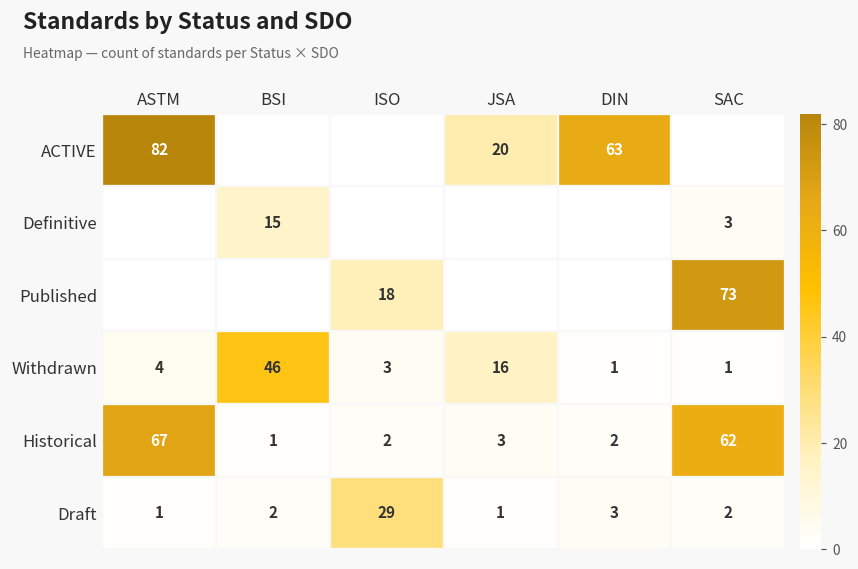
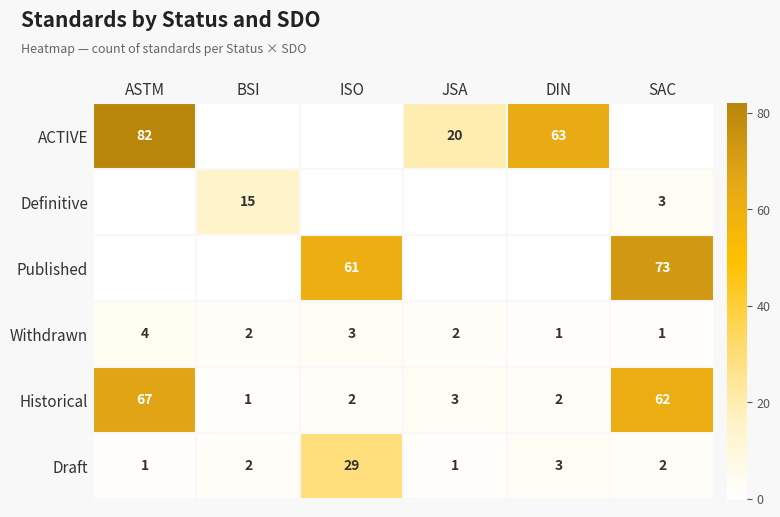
Published, ISO: 18 -> 61
Withdrawn, BSI: 46 -> 2
Withdrawn, JSA: 16 -> 2
